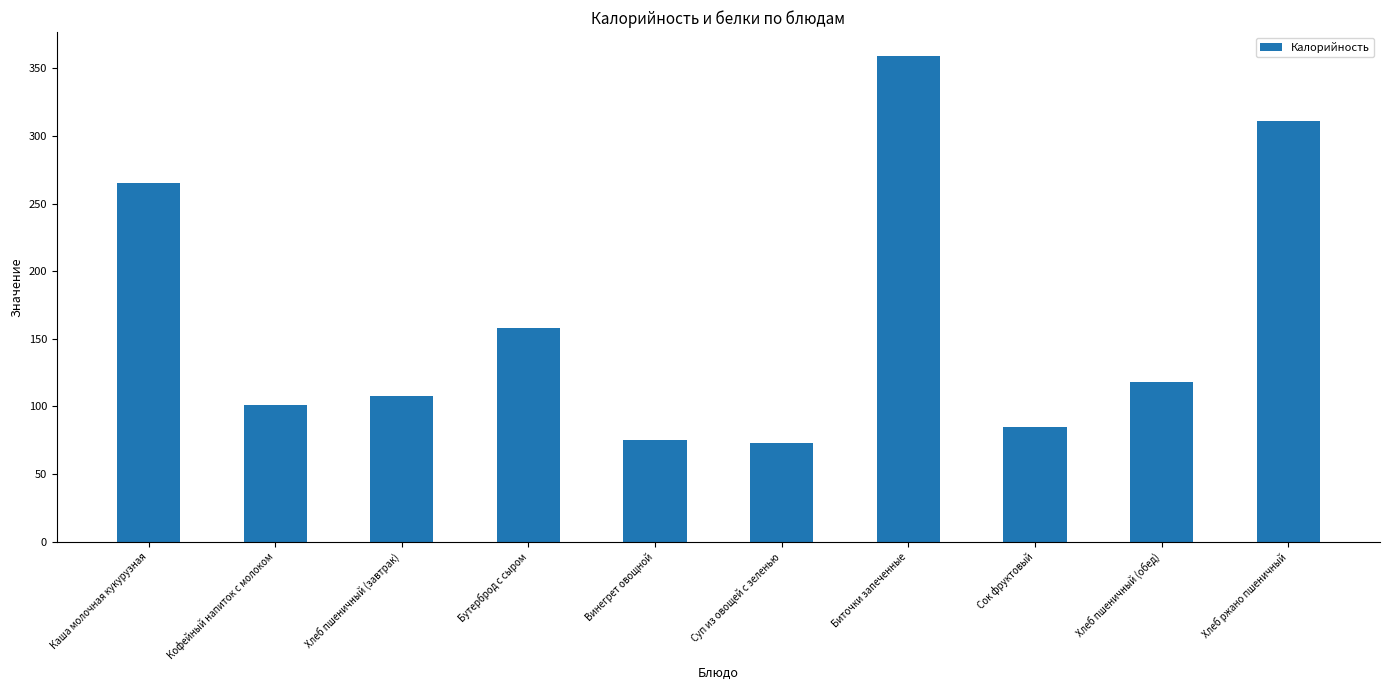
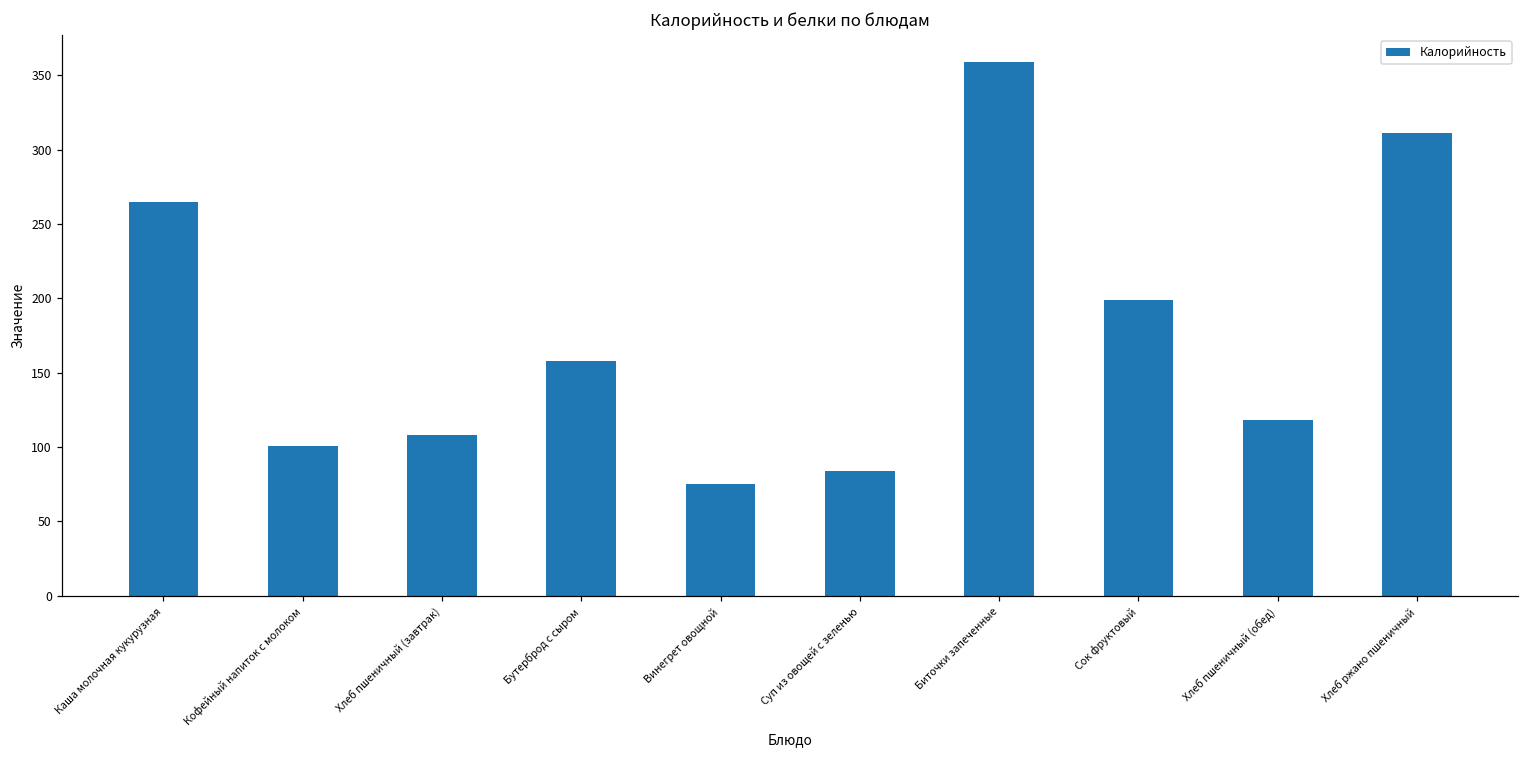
Суп из овощей с зеленью: 73 -> 84
Сок фруктовый: 85 -> 199
